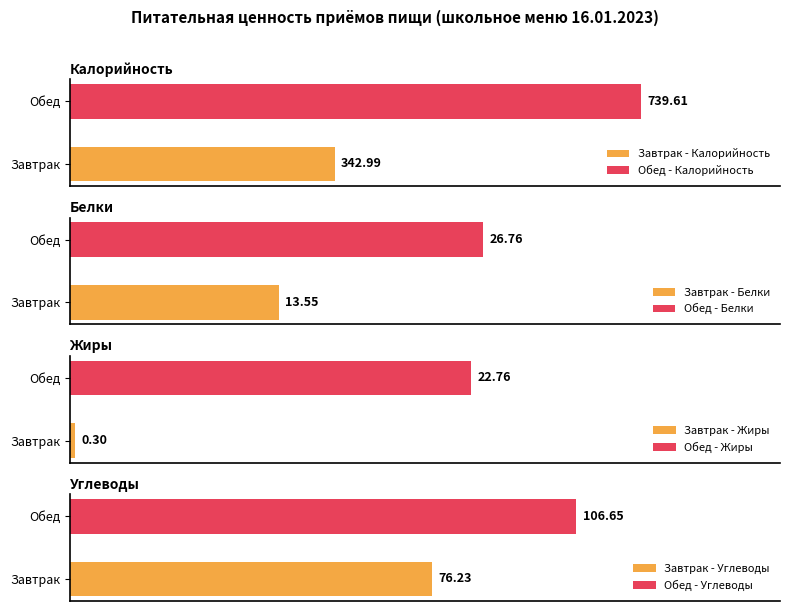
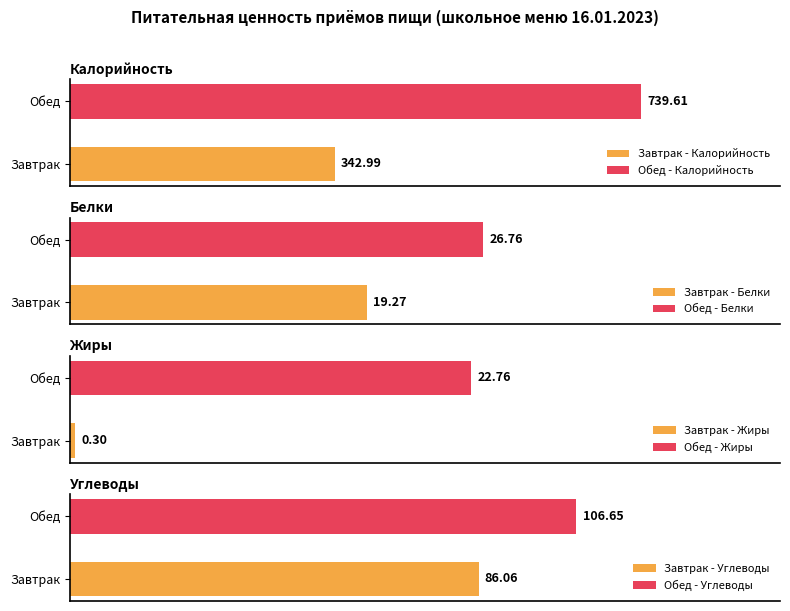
Белки, Завтрак: 13.55 -> 19.27
Углеводы, Завтрак: 76.23 -> 86.06
